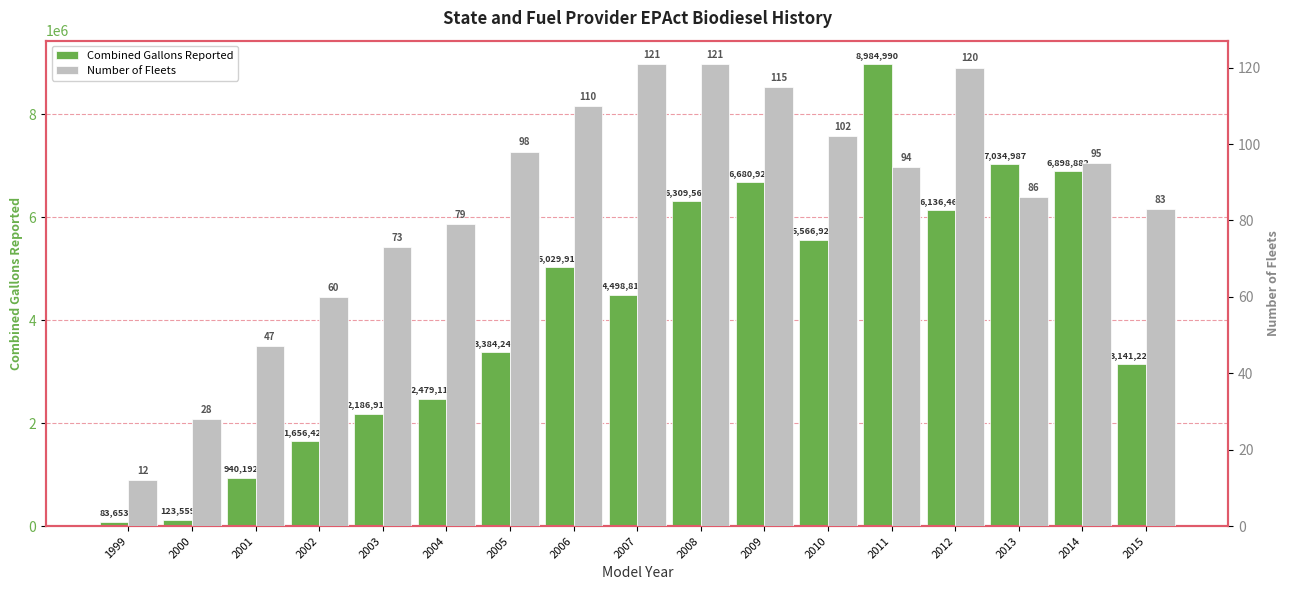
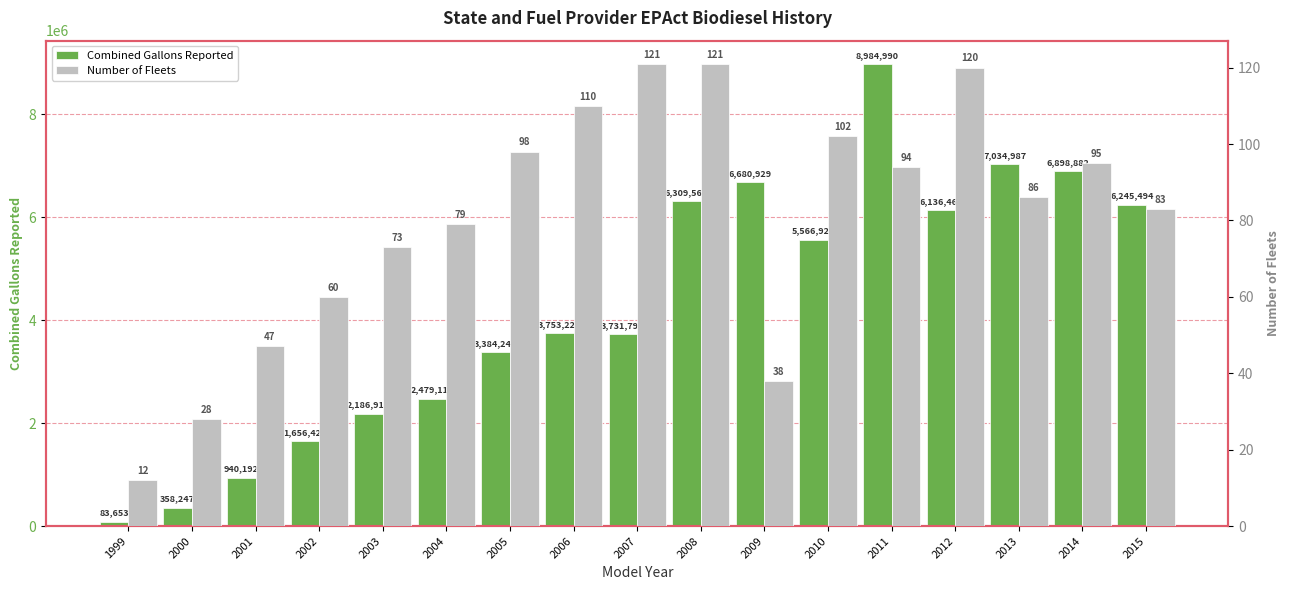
Combined Gallons Reported, 2000: 123,559 -> 358,247
Combined Gallons Reported, 2006: 5,029,916 -> 3,753,229
Combined Gallons Reported, 2007: 4,498,815 -> 3,731,793
Combined Gallons Reported, 2015: 3,141,226 -> 6,245,494
Number of Fleets, 2009: 115 -> 38
